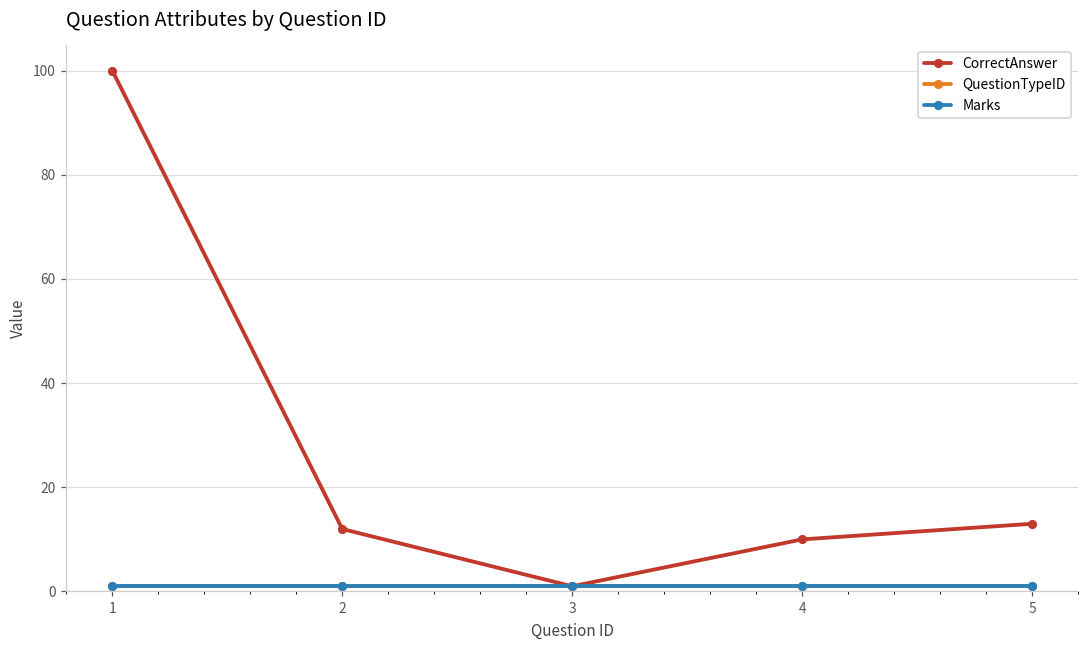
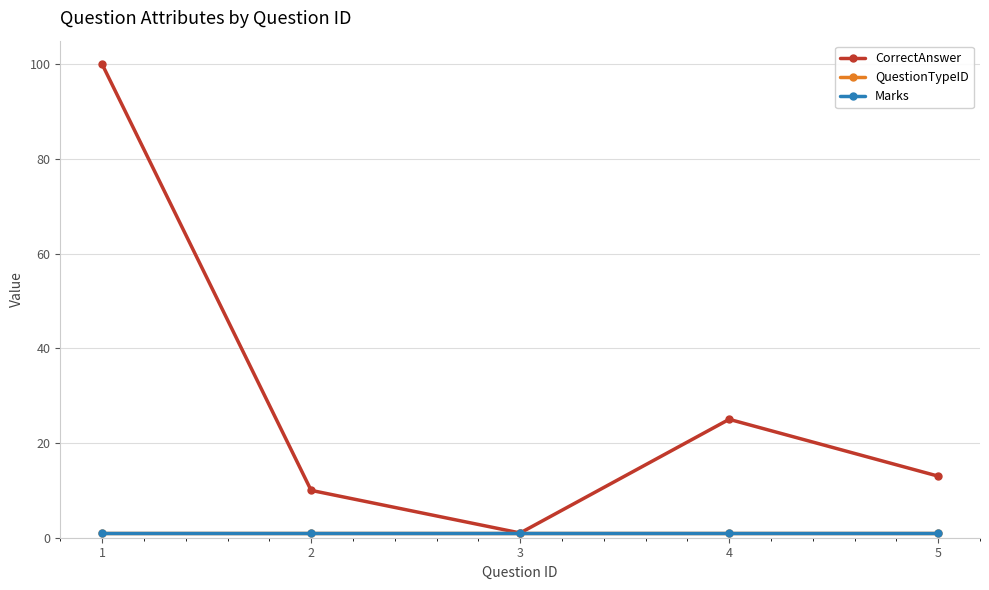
CorrectAnswer, 2: 12 -> 10
CorrectAnswer, 4: 10 -> 25
